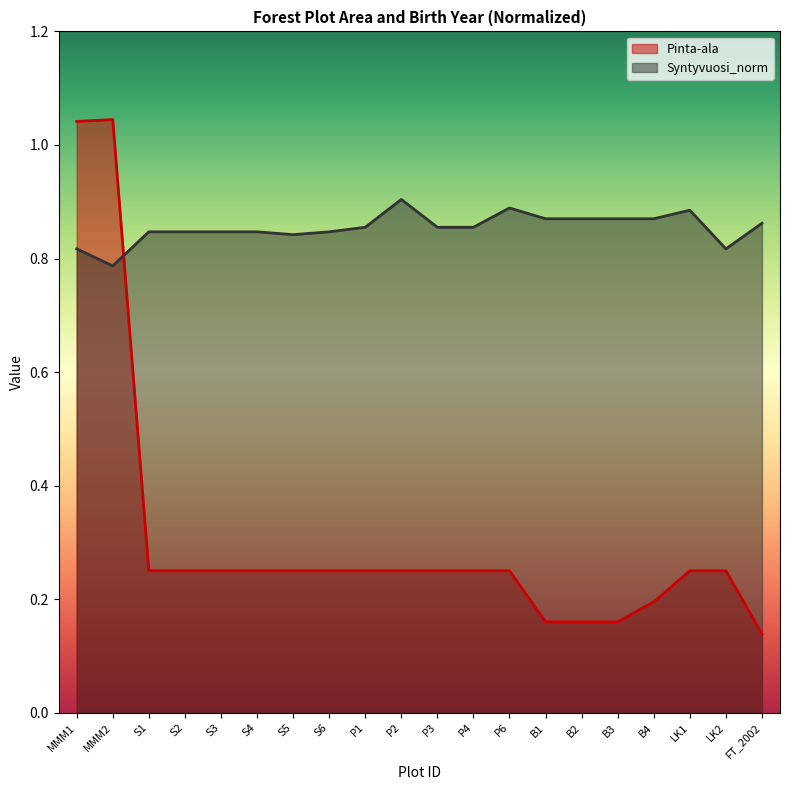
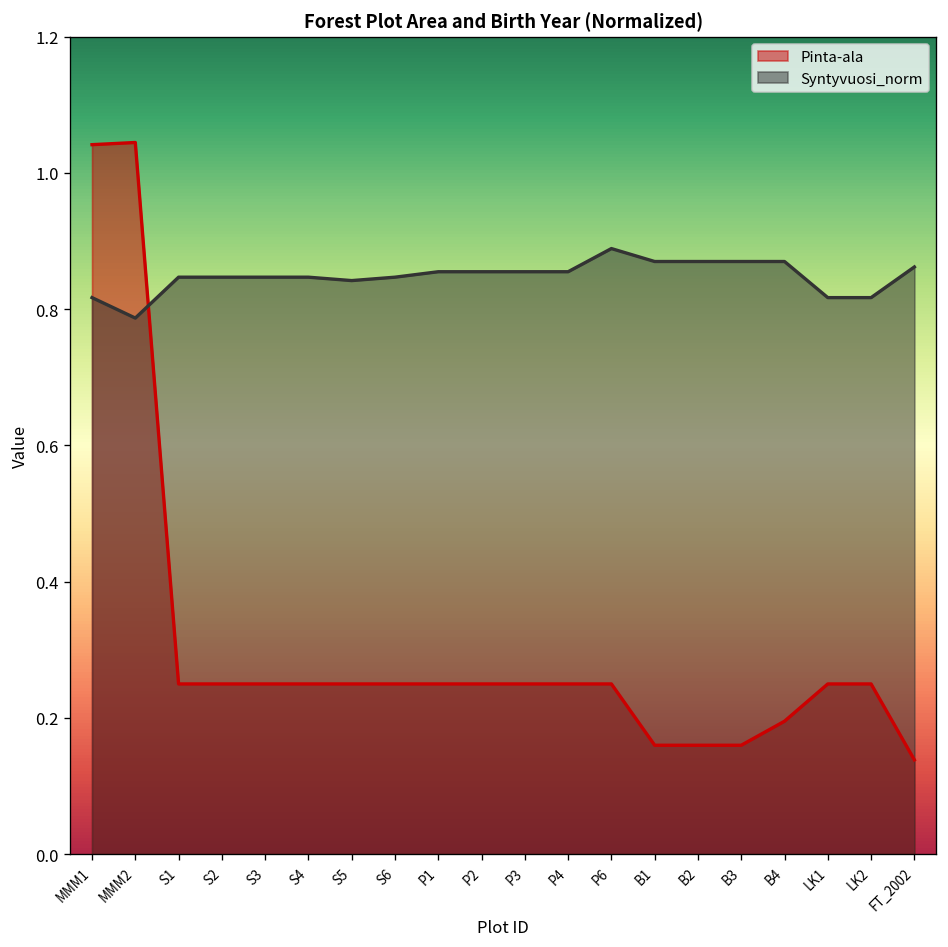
Syntyvuosi_norm, P2: 0.90 -> 0.86
Syntyvuosi_norm, LK1: 0.89 -> 0.82
